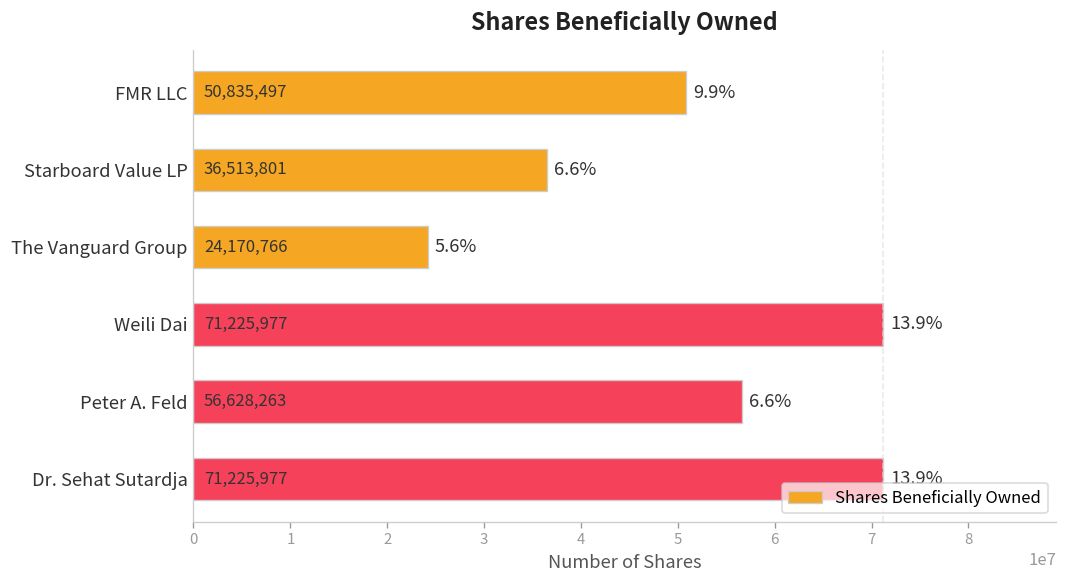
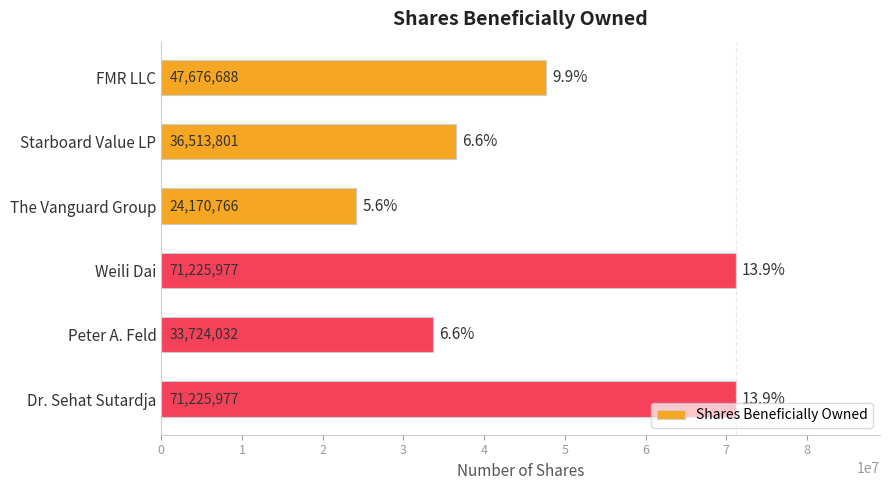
FMR LLC: 50,835,497 -> 47,676,688
Peter A. Feld: 56,628,263 -> 33,724,032
